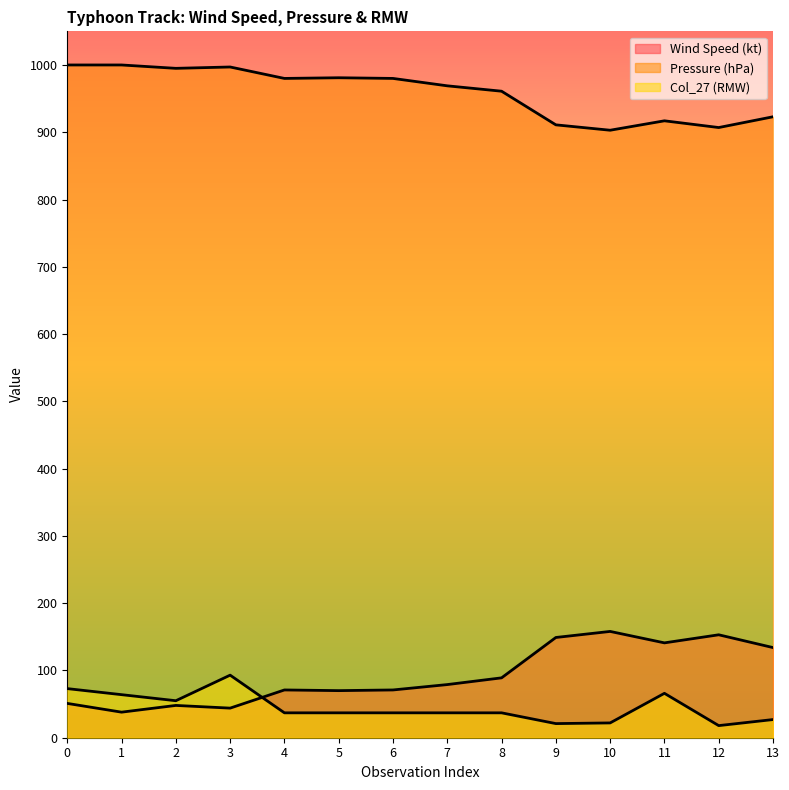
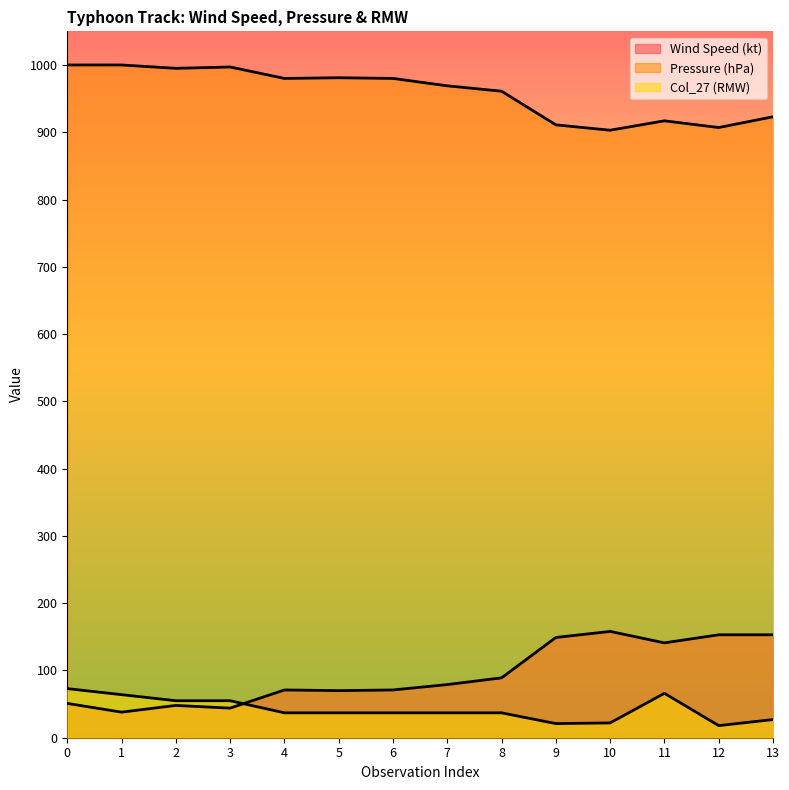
Col_27 (RMW), 3: 90 -> 60
Wind Speed (kt), 13: 130 -> 150
